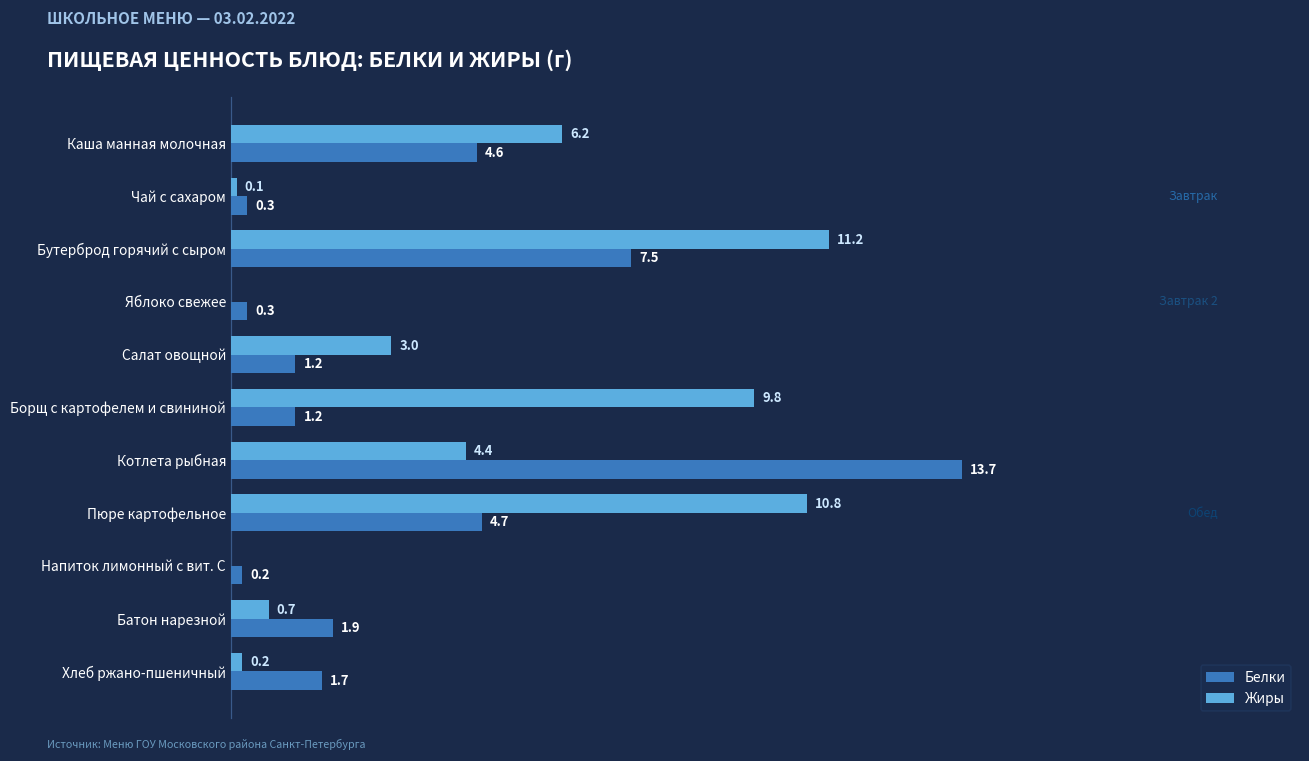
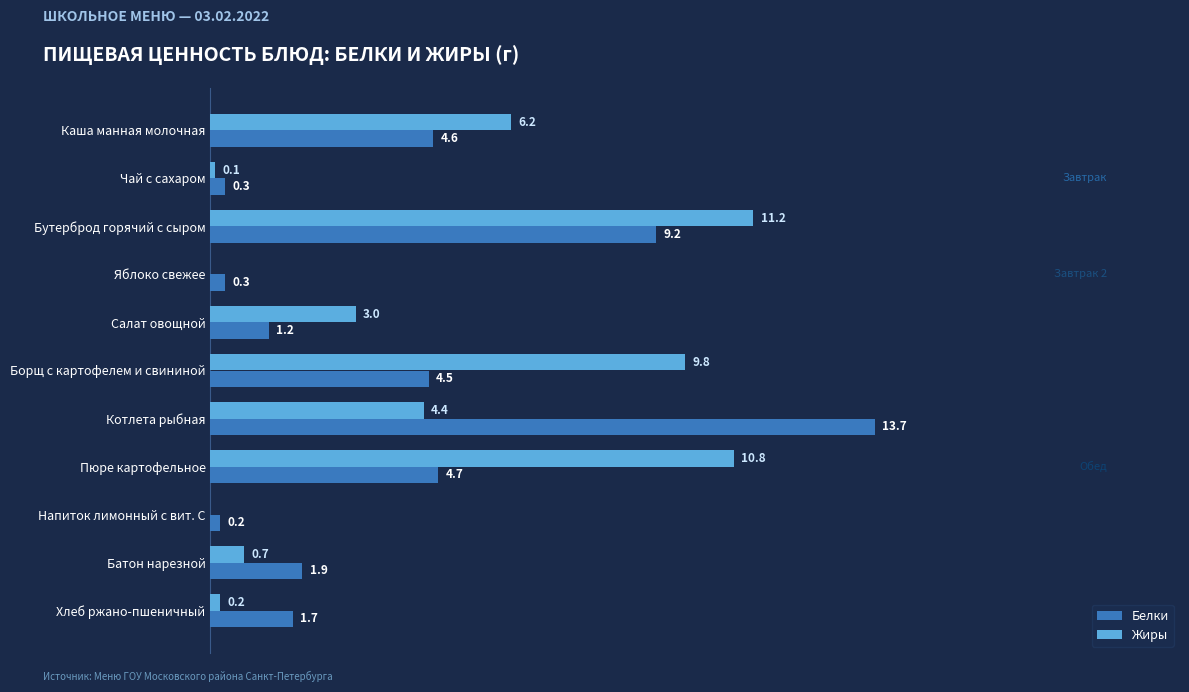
Белки, Бутерброд горячий с сыром: 7.5 -> 9.2
Белки, Борщ с картофелем и свининой: 1.2 -> 4.5
